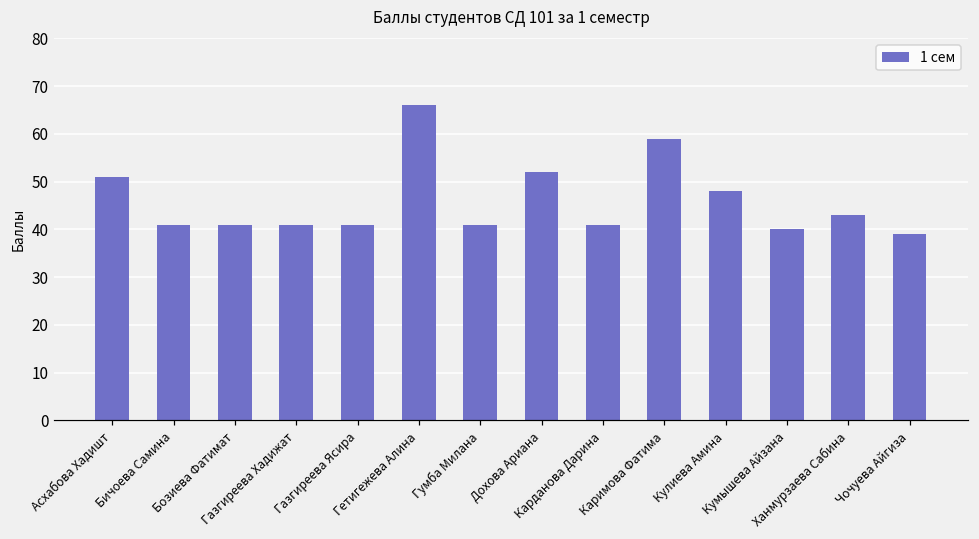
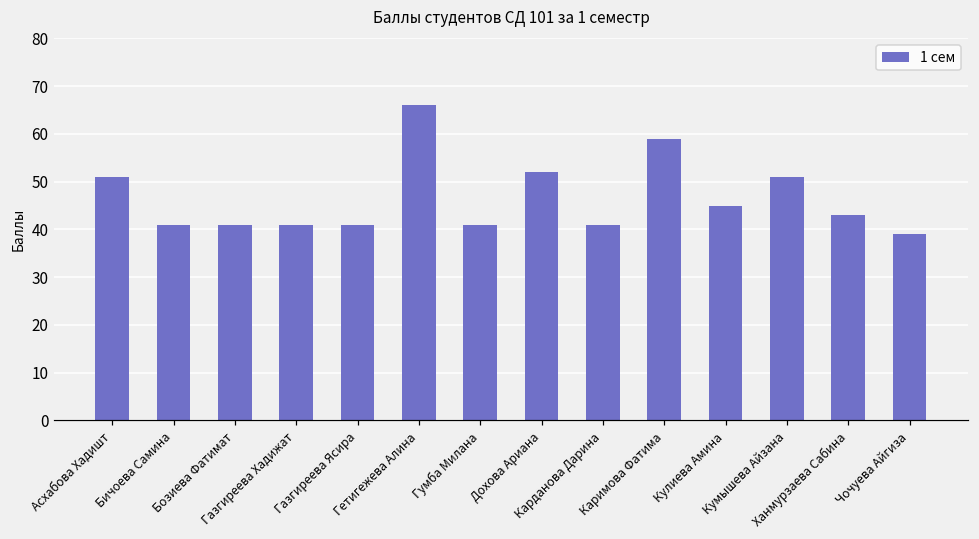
Кулиева Амина: 48 -> 45
Кумышева Айзана: 40 -> 51
